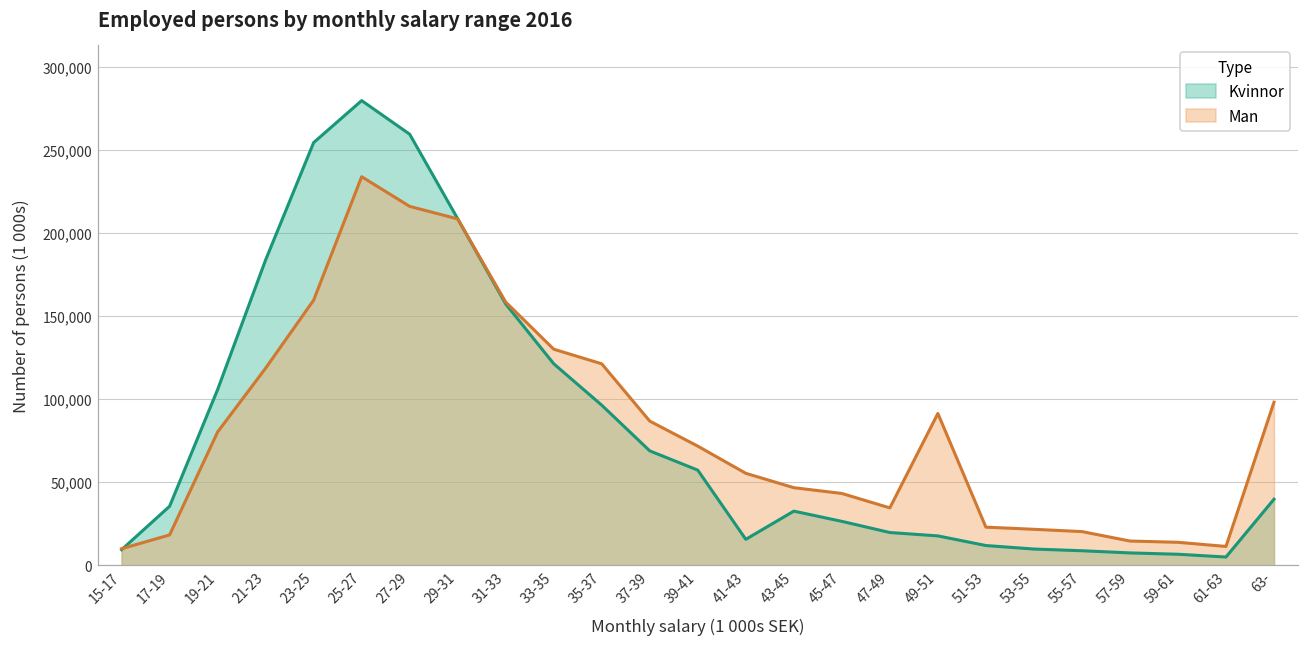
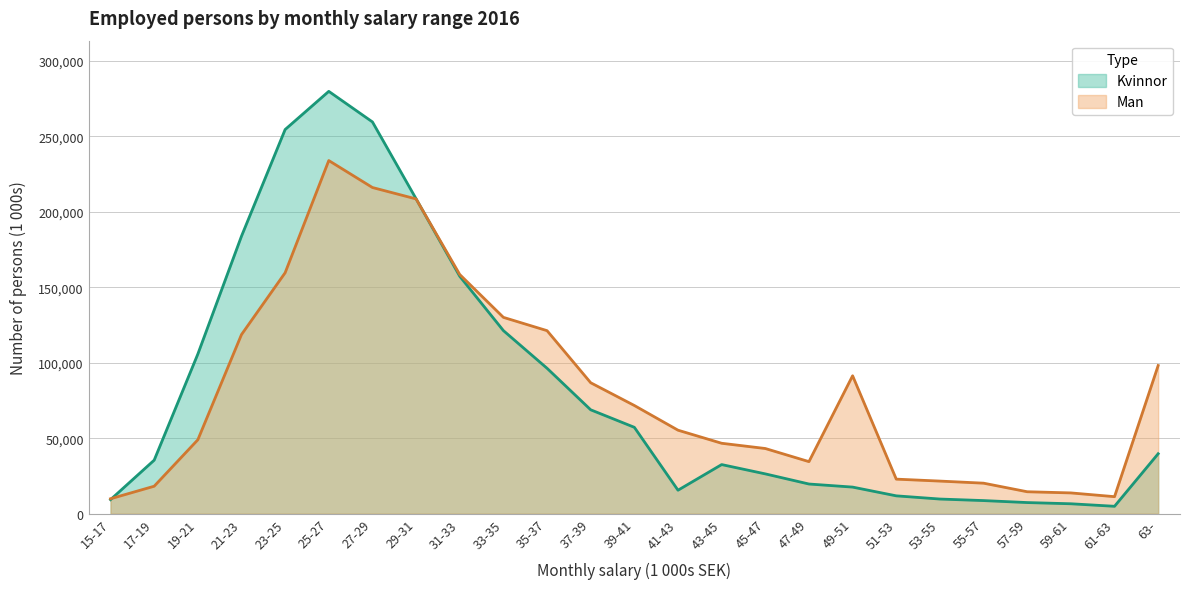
Man, 19-21: 80,000 -> 49,000
